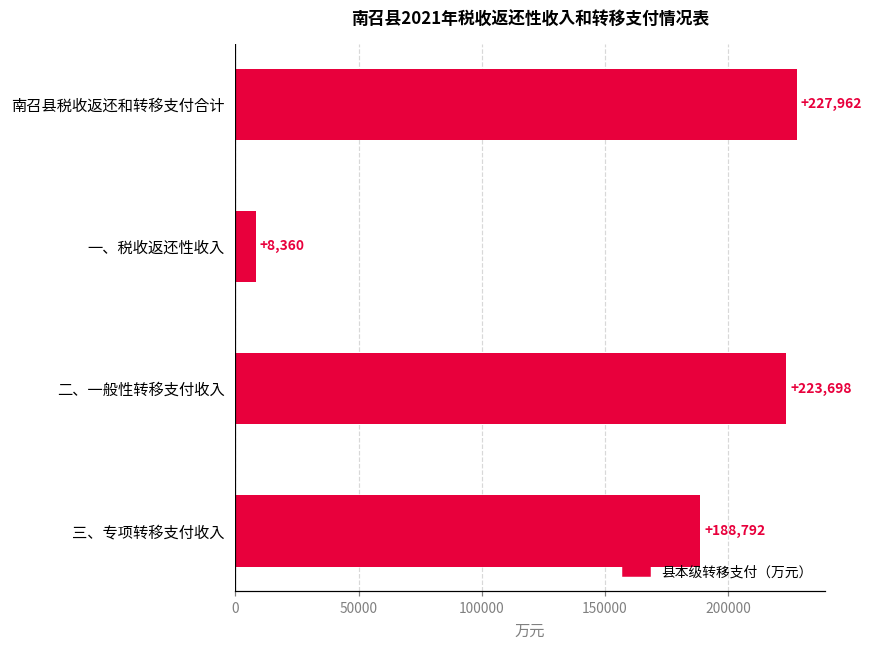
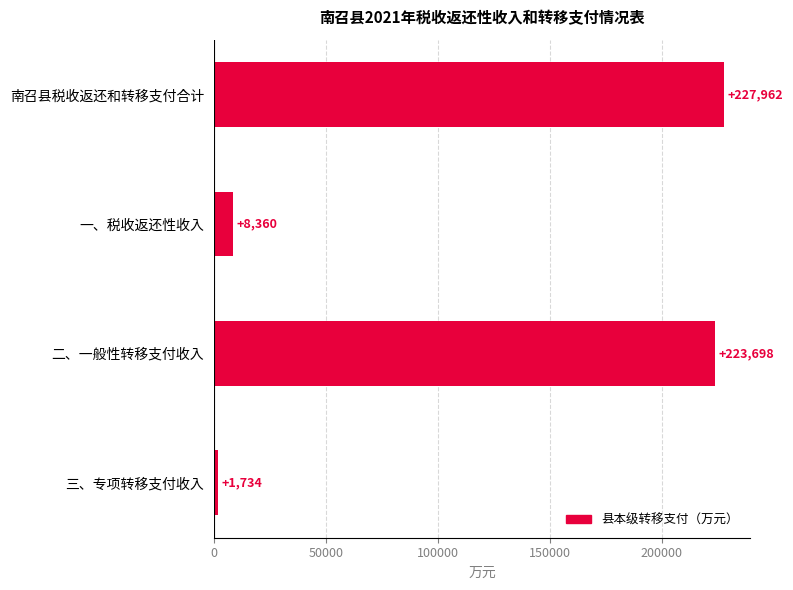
三、专项转移支付收入: +188,792 -> +1,734
